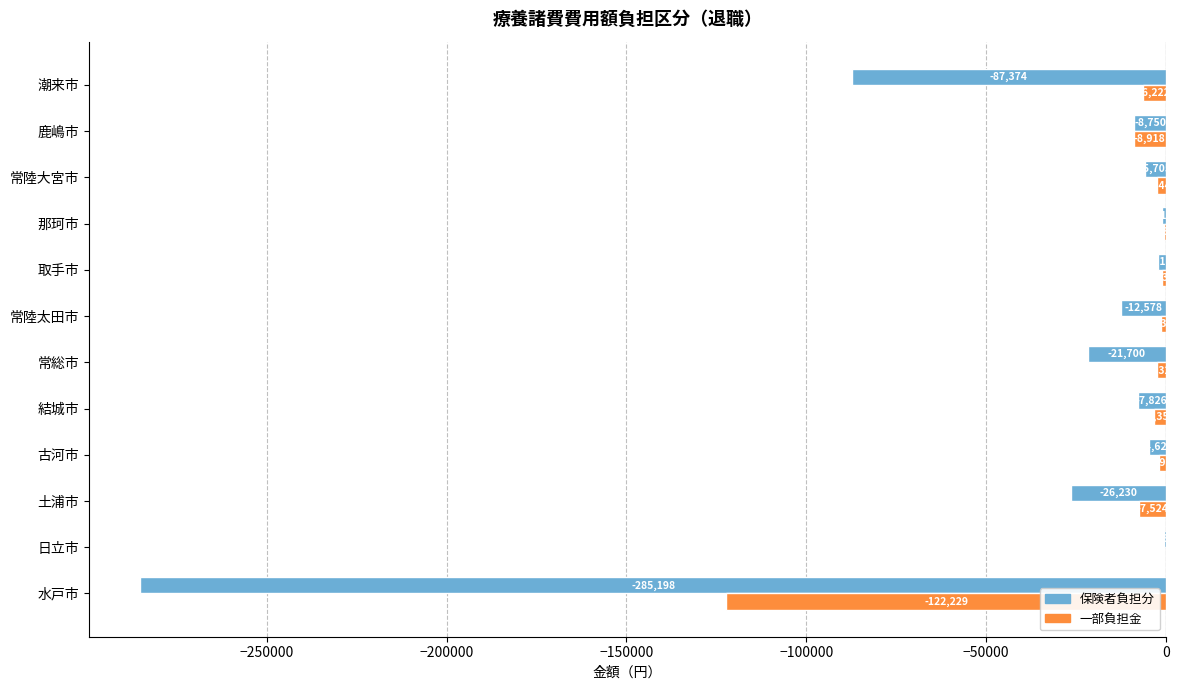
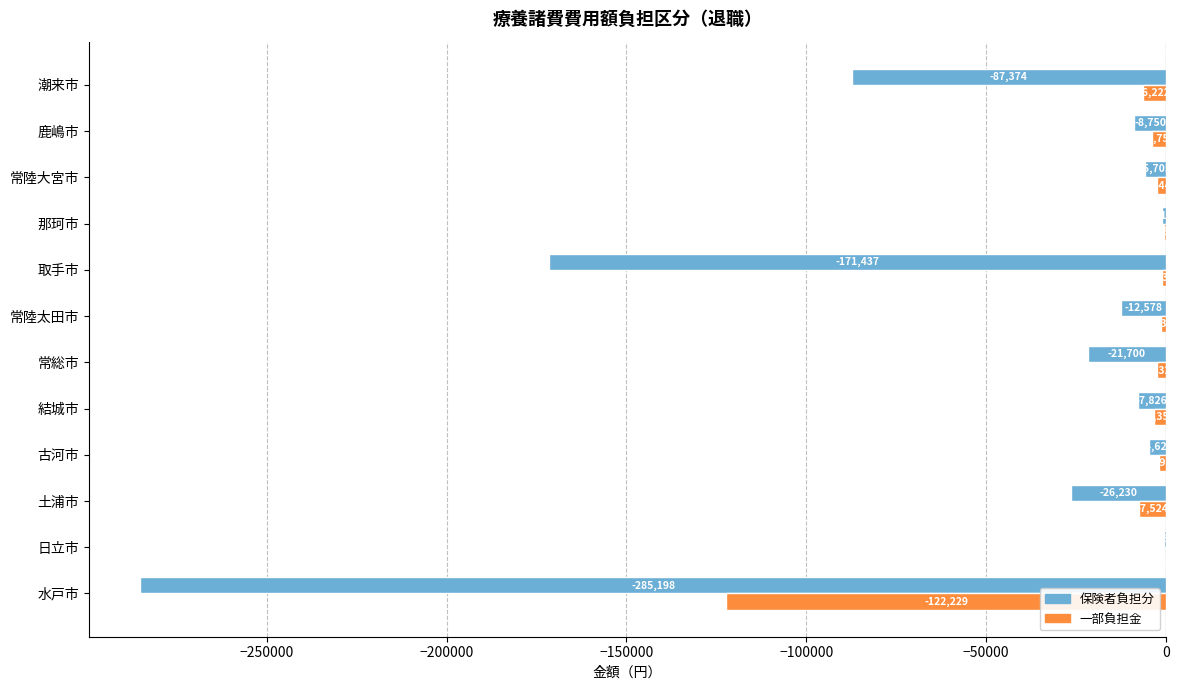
一部負担金, 鹿嶋市: -9000 -> -4000
保険者負担分, 取手市: -2000 -> -171000
